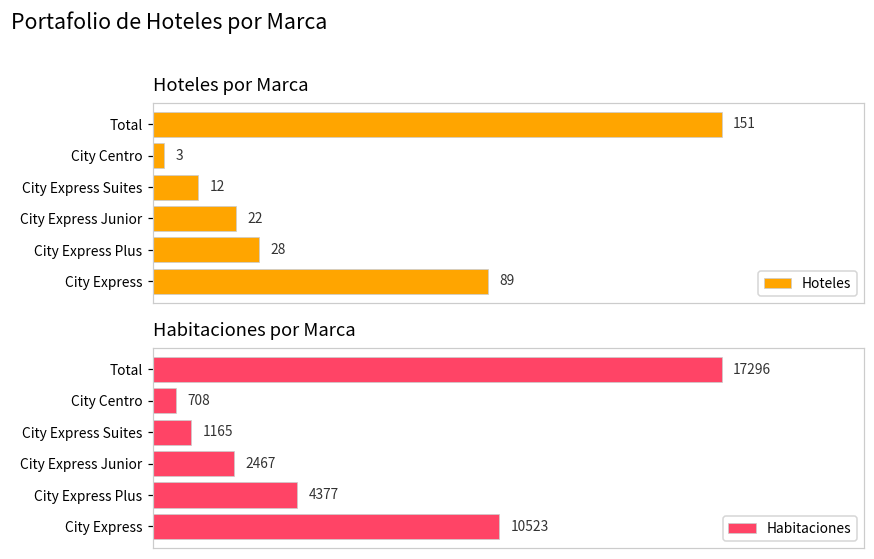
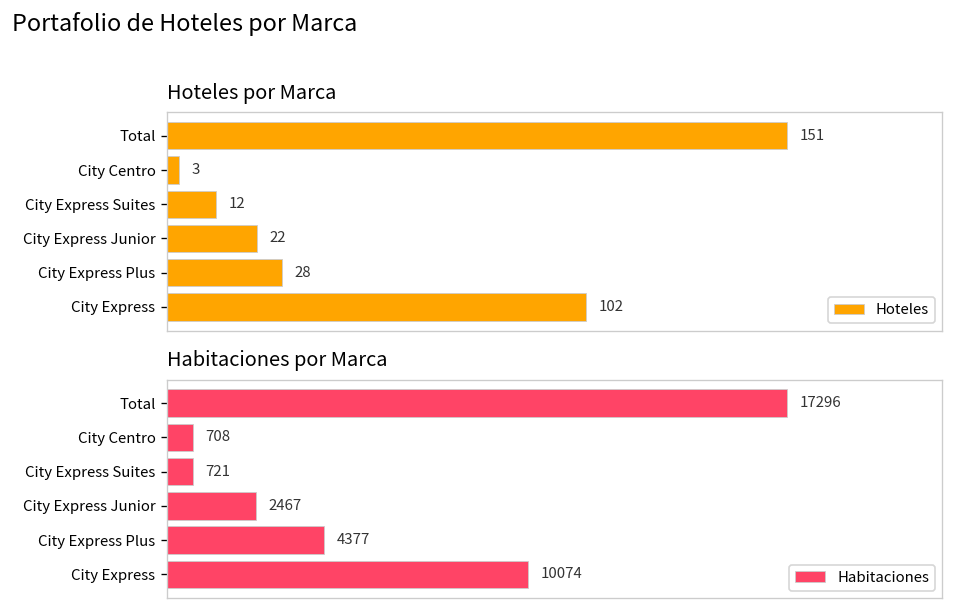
Hoteles por Marca, City Express: 89 -> 102
Habitaciones por Marca, City Express Suites: 1165 -> 721
Habitaciones por Marca, City Express: 10523 -> 10074
